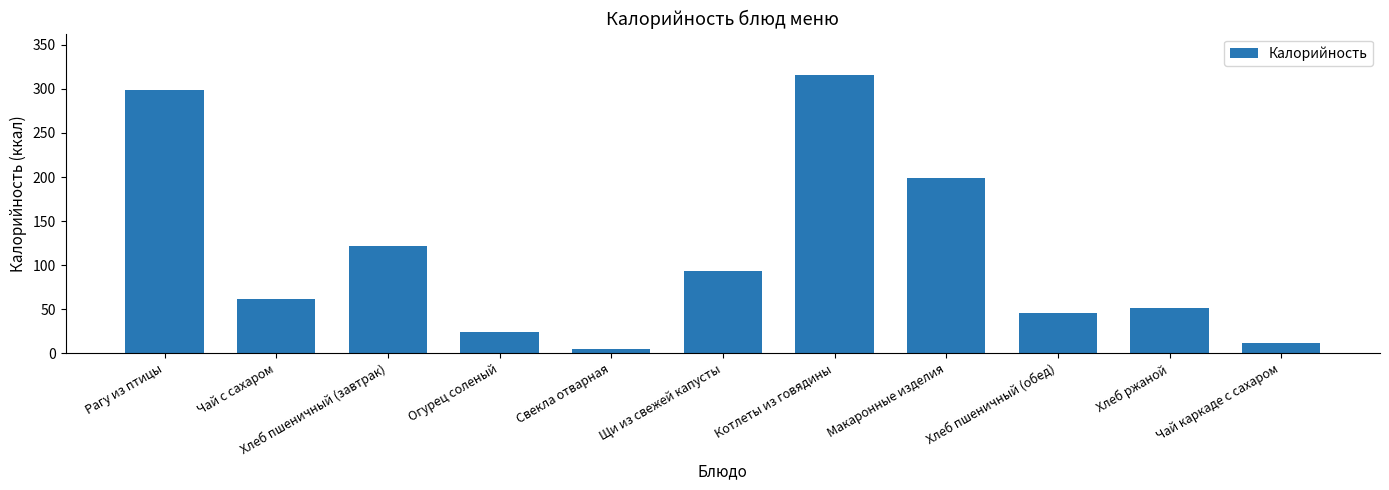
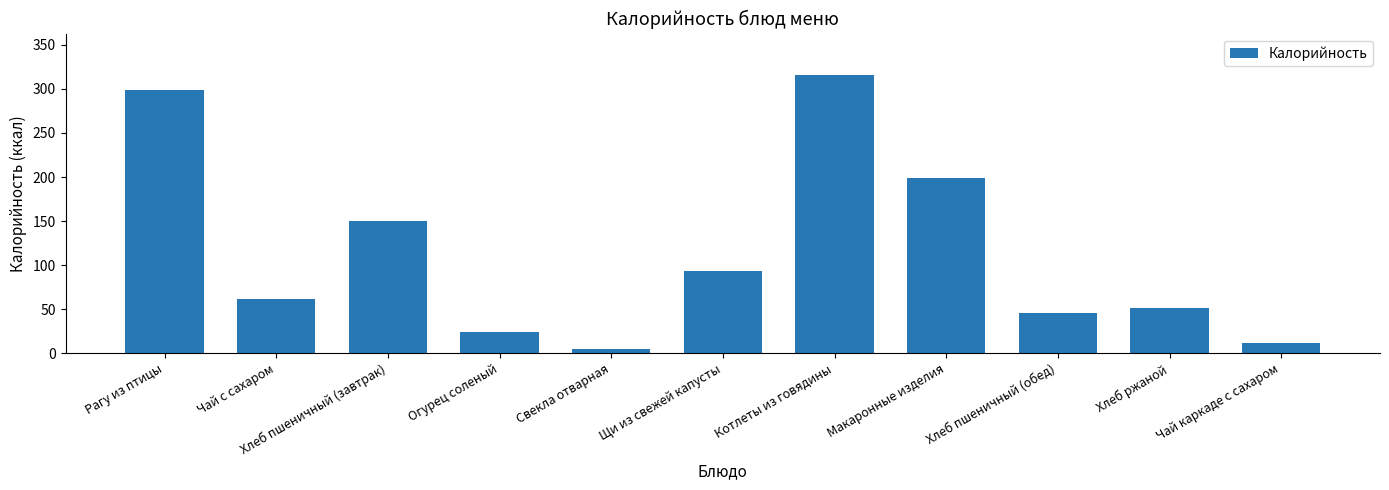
Хлеб пшеничный (завтрак): 120 -> 150
